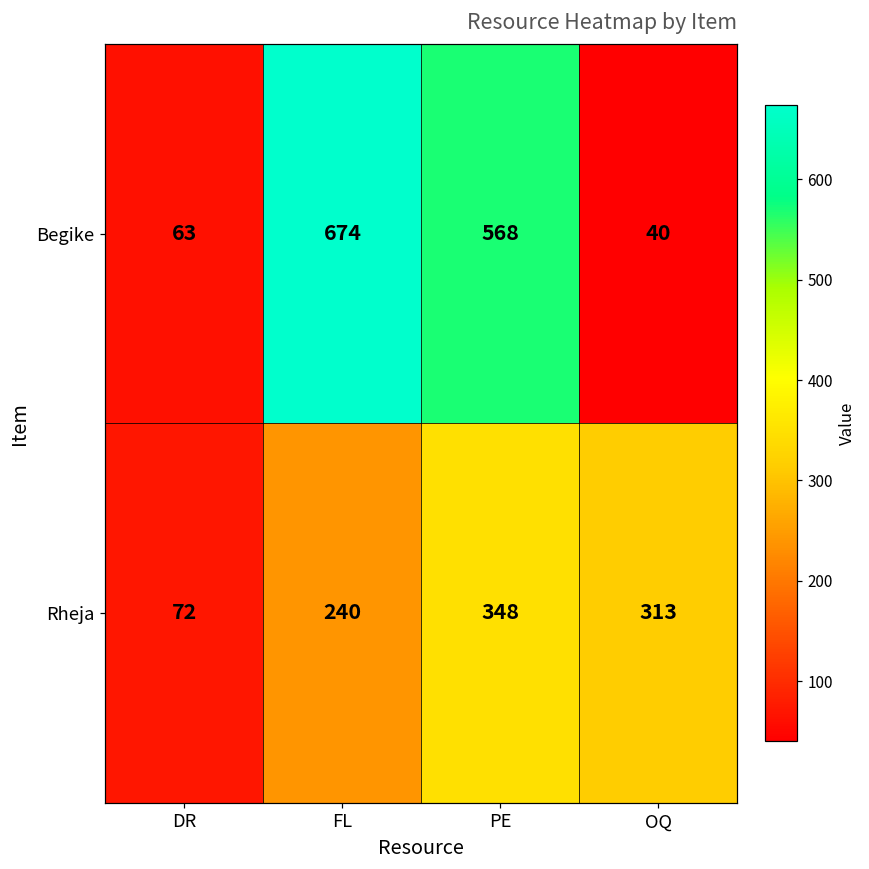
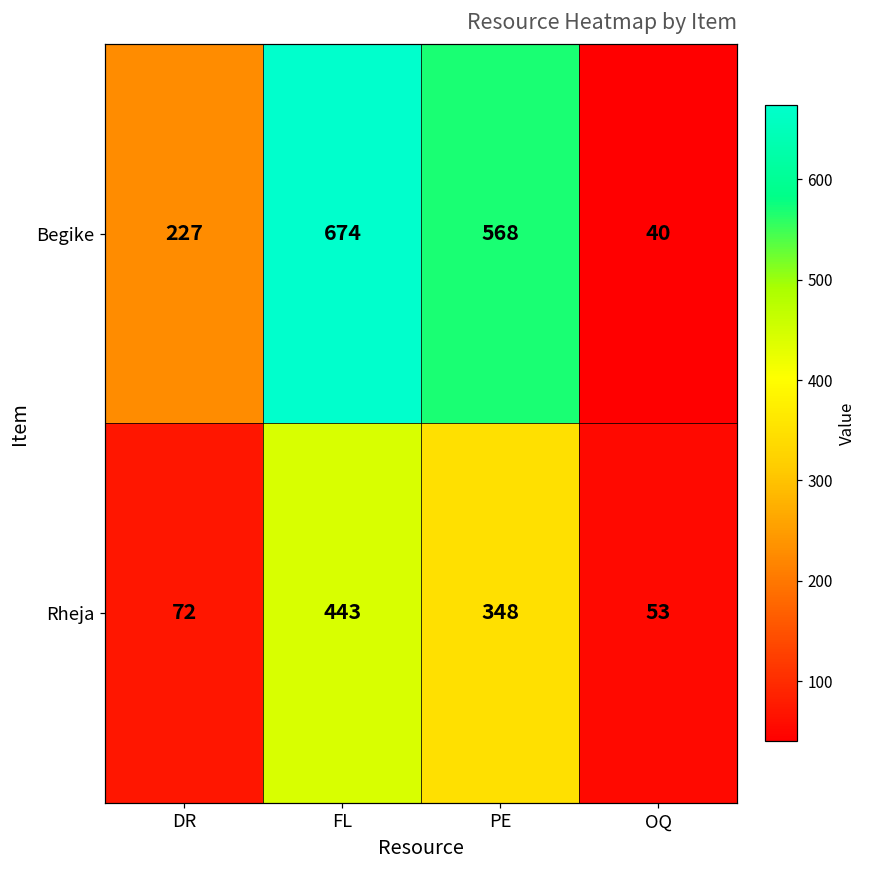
Begike, DR: 63 -> 227
Rheja, FL: 240 -> 443
Rheja, OQ: 313 -> 53
